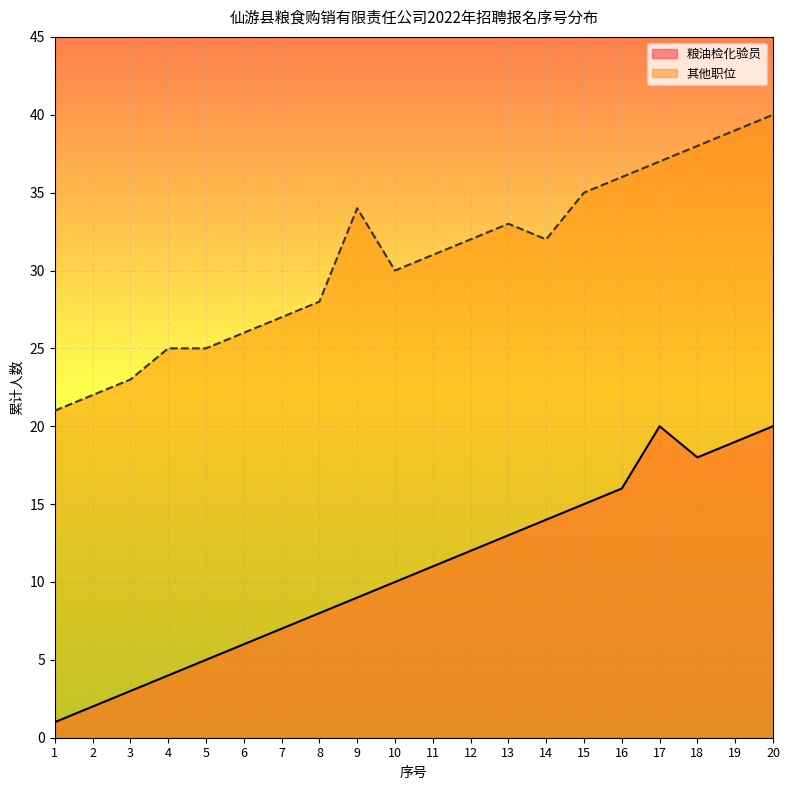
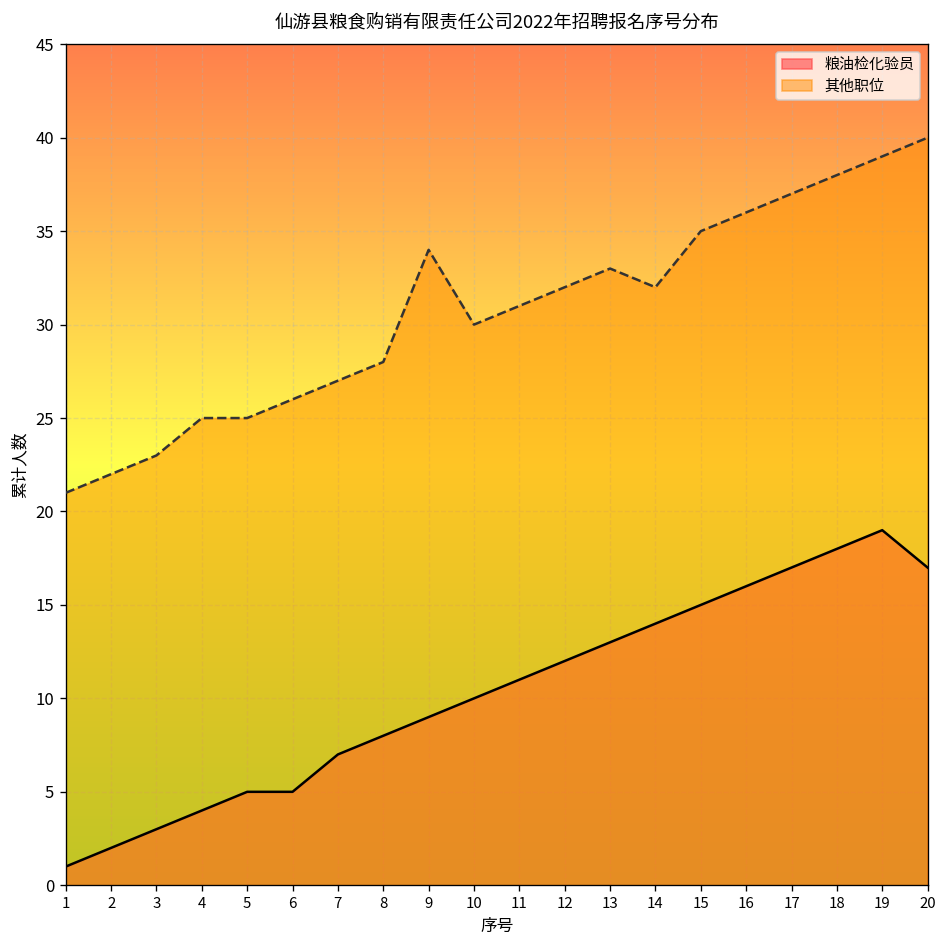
粮油检化验员, 6: 6 -> 5
粮油检化验员, 17: 20 -> 17
粮油检化验员, 20: 20 -> 17
